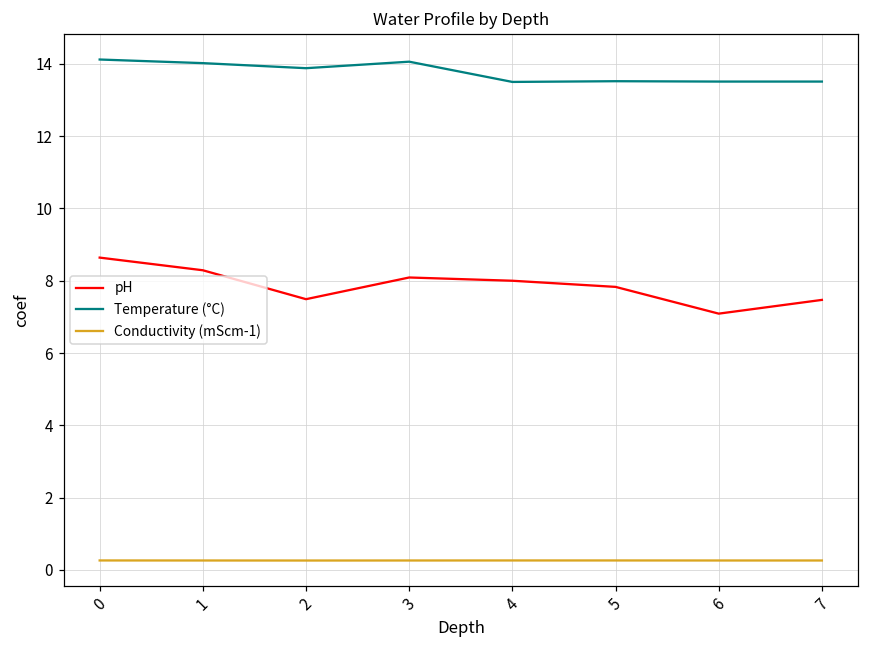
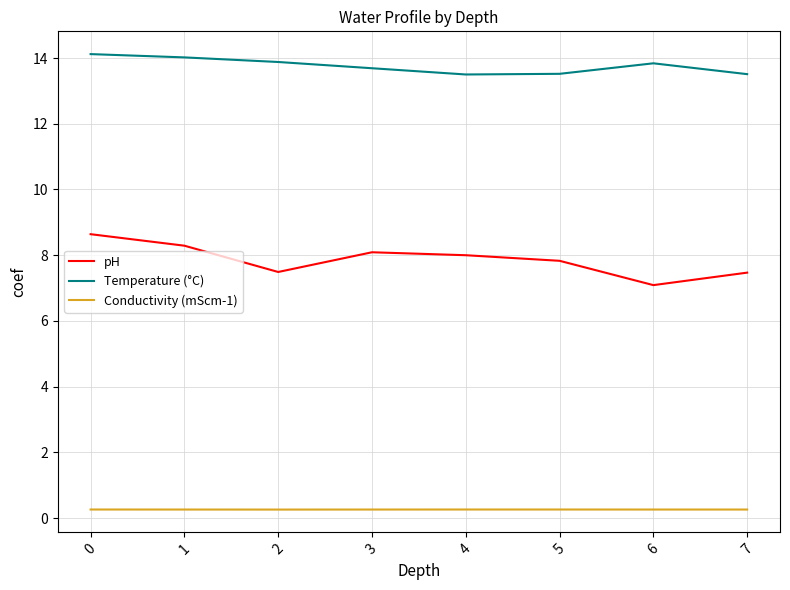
Temperature (°C), 3: 14.1 -> 13.7
Temperature (°C), 6: 13.5 -> 13.8
